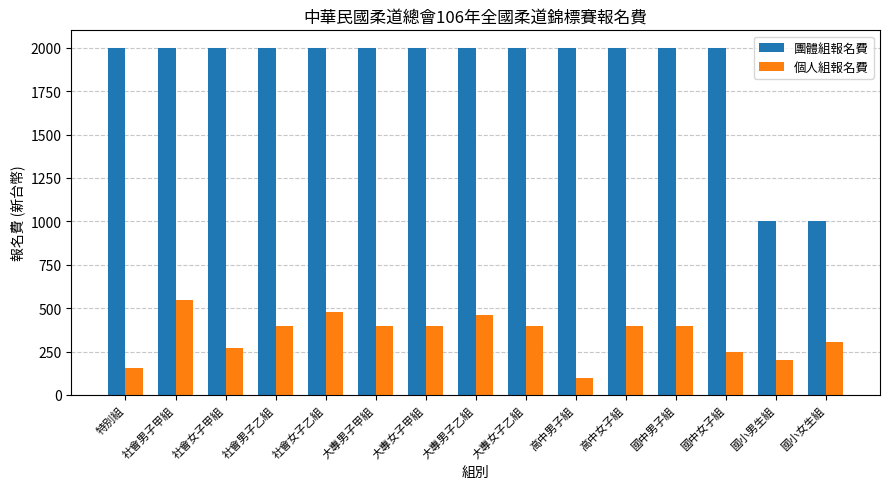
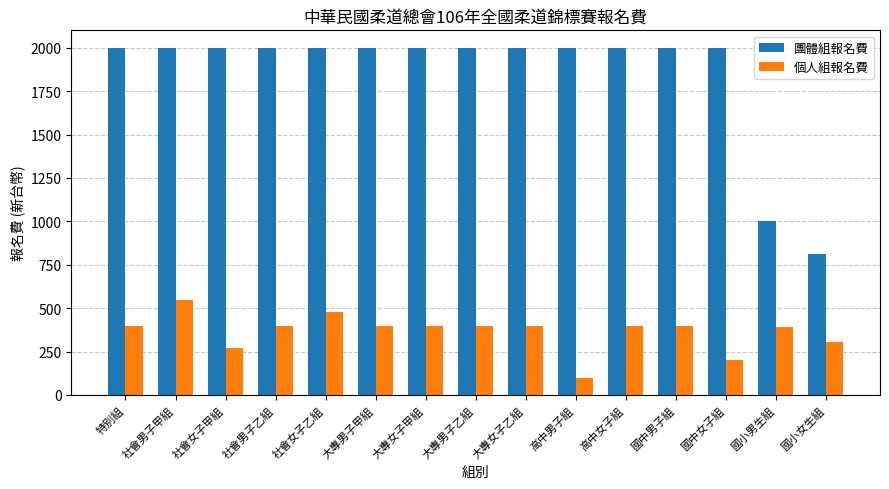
個人組報名費, 特別組: 160 -> 400
個人組報名費, 大專男子乙組: 460 -> 400
個人組報名費, 國中女子組: 250 -> 200
個人組報名費, 國小男生組: 200 -> 390
團體組報名費, 國小女生組: 1000 -> 810
